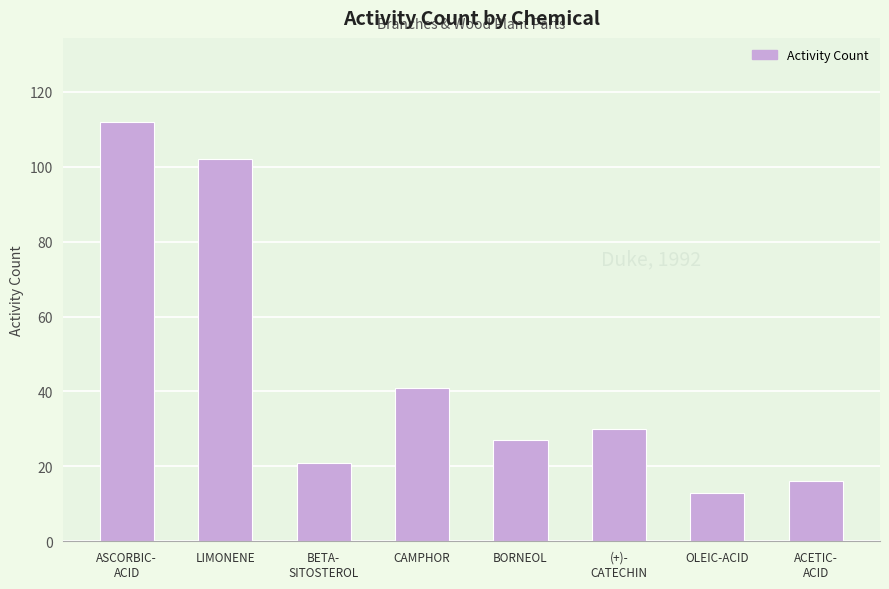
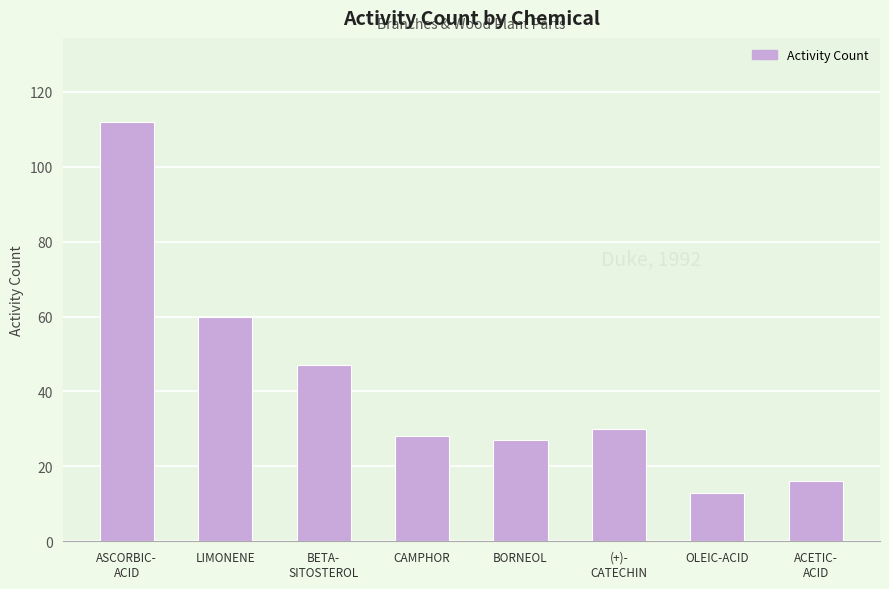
LIMONENE: 102 -> 60
BETA- SITOSTEROL: 21 -> 47
CAMPHOR: 41 -> 28
